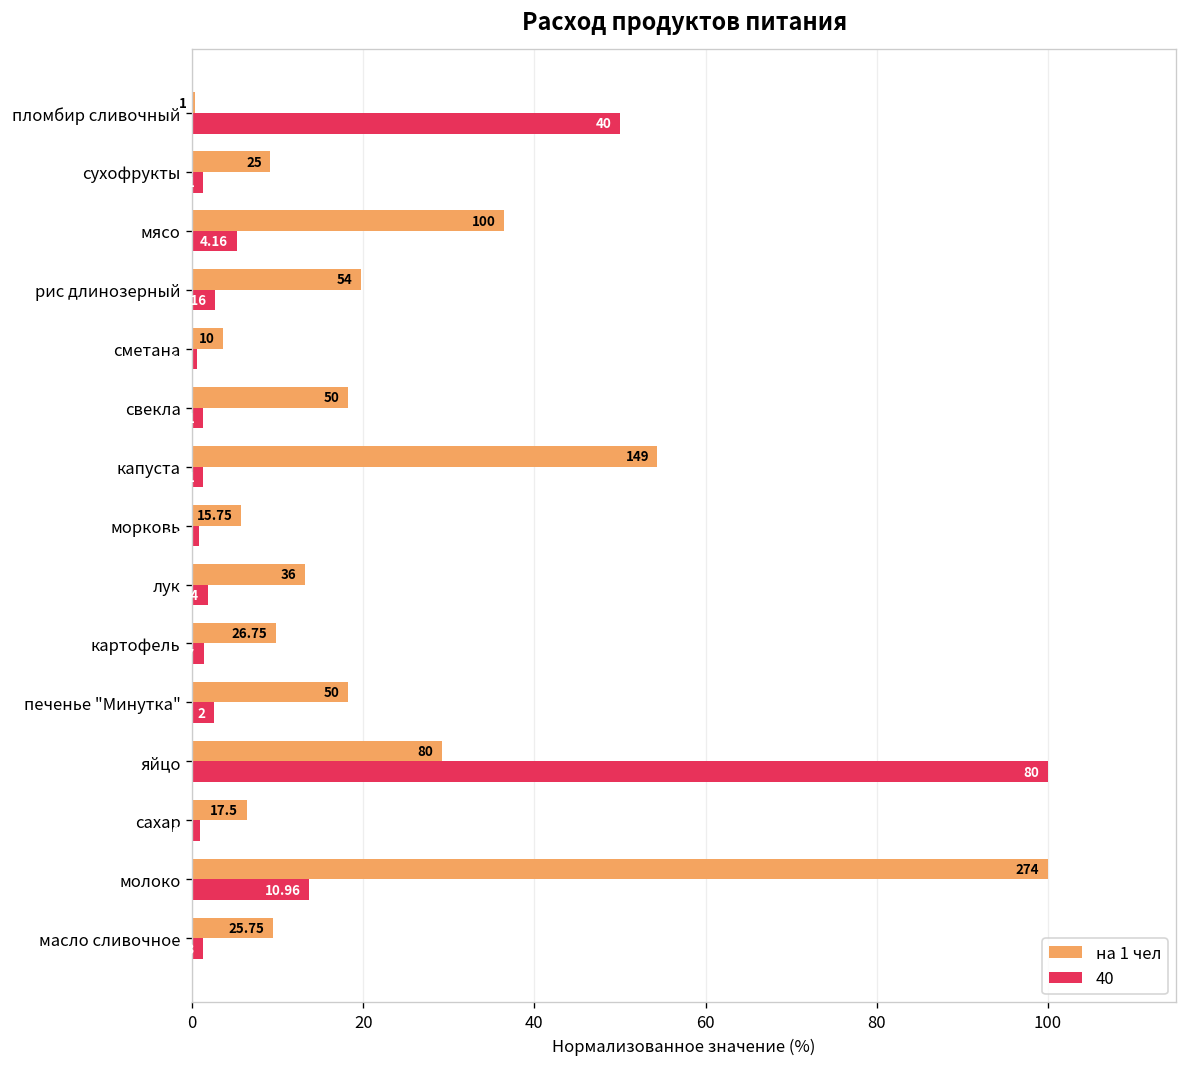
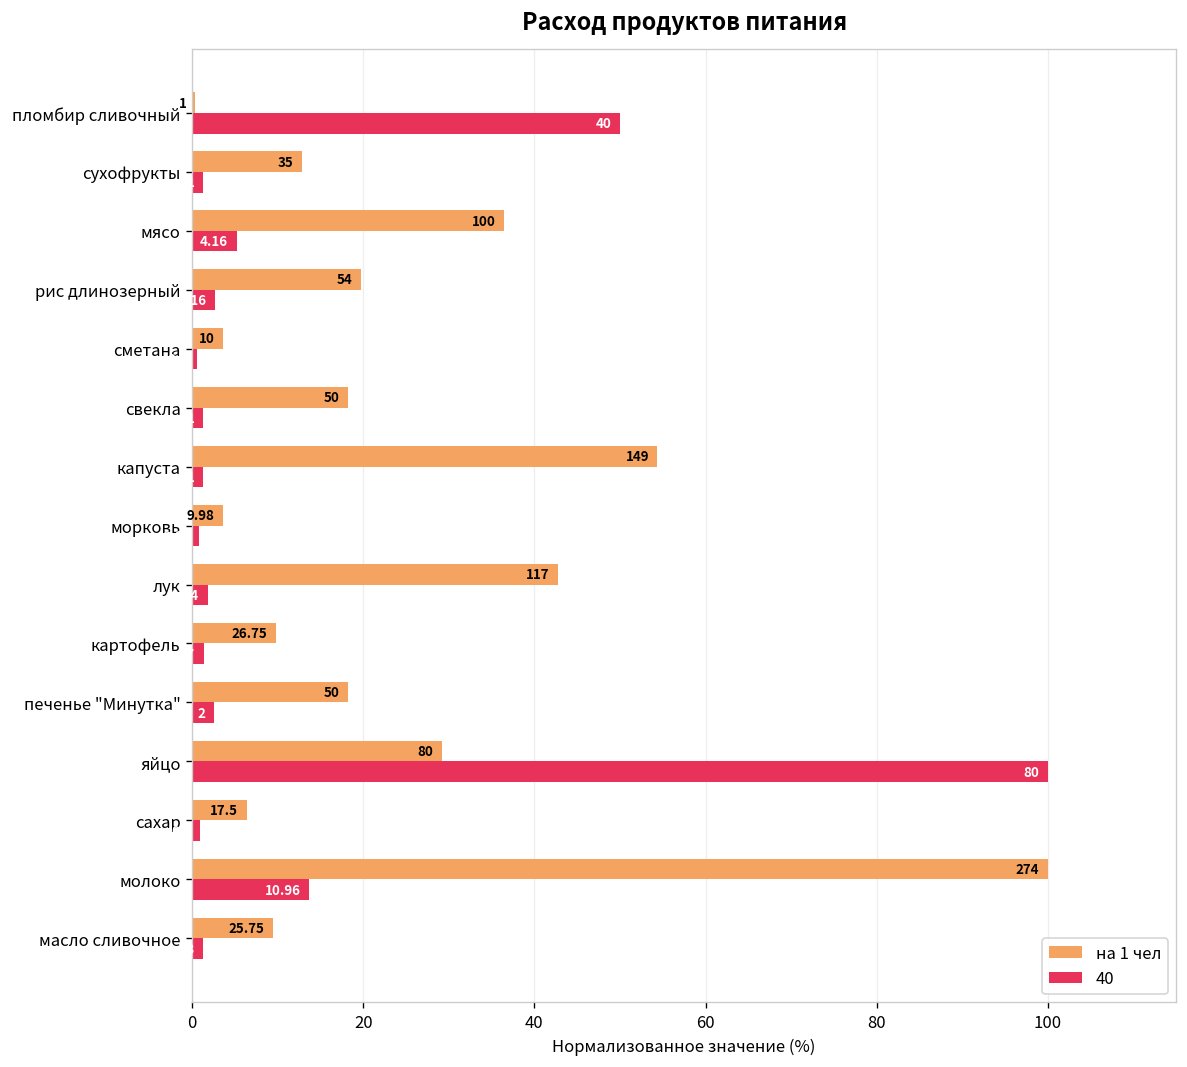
на 1 чел, сухофрукты: 25 -> 35
на 1 чел, морковь: 15.75 -> 9.98
на 1 чел, лук: 36 -> 117
